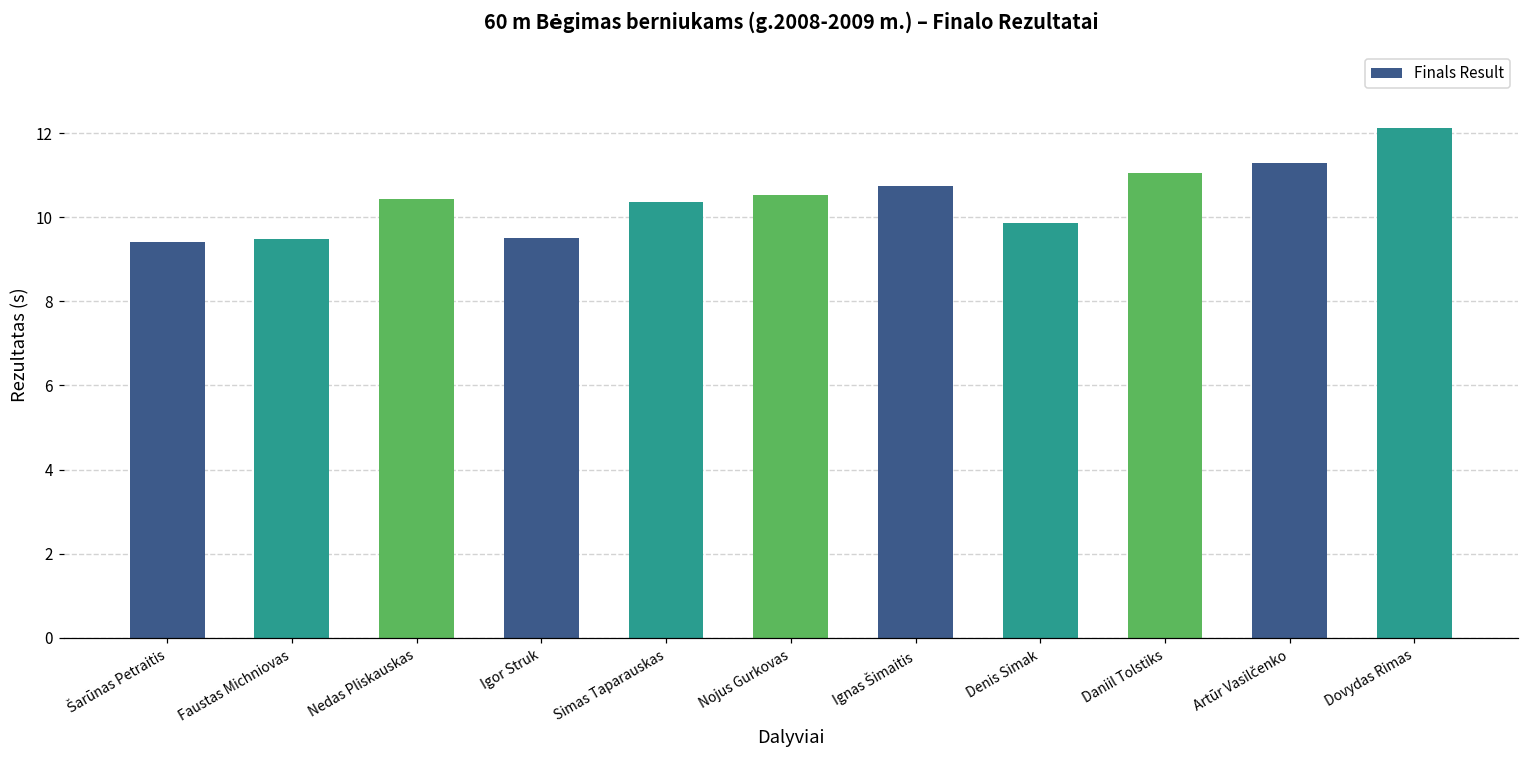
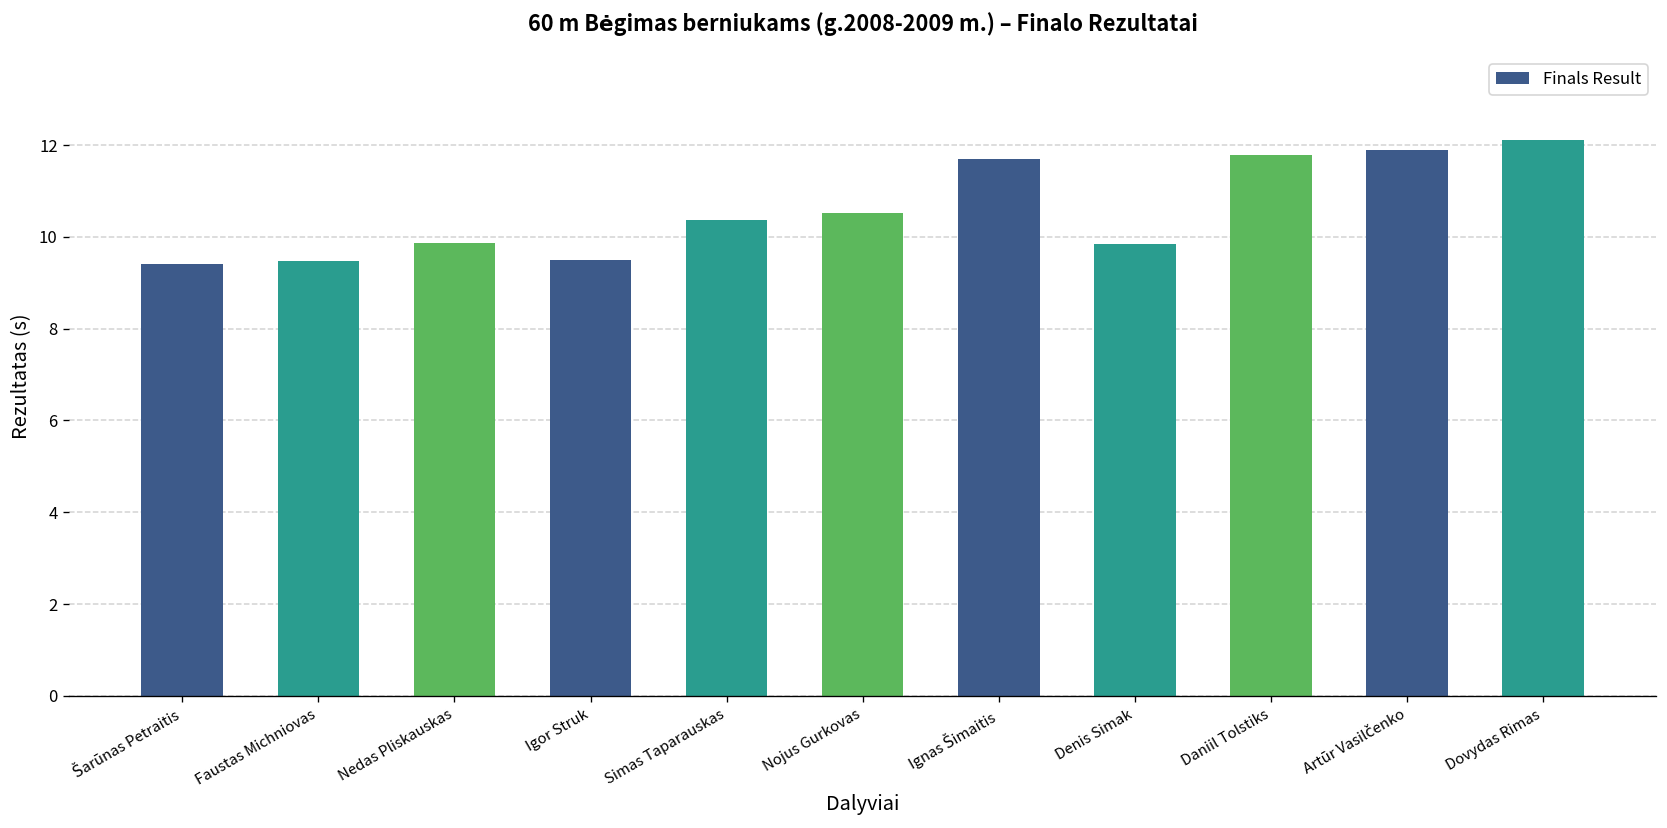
Nedas Pliskauskas: 10.4 -> 9.9
Ignas Šimaitis: 10.7 -> 11.7
Daniil Tolstiks: 11.1 -> 11.8
Artūr Vasilčenko: 11.3 -> 11.9
